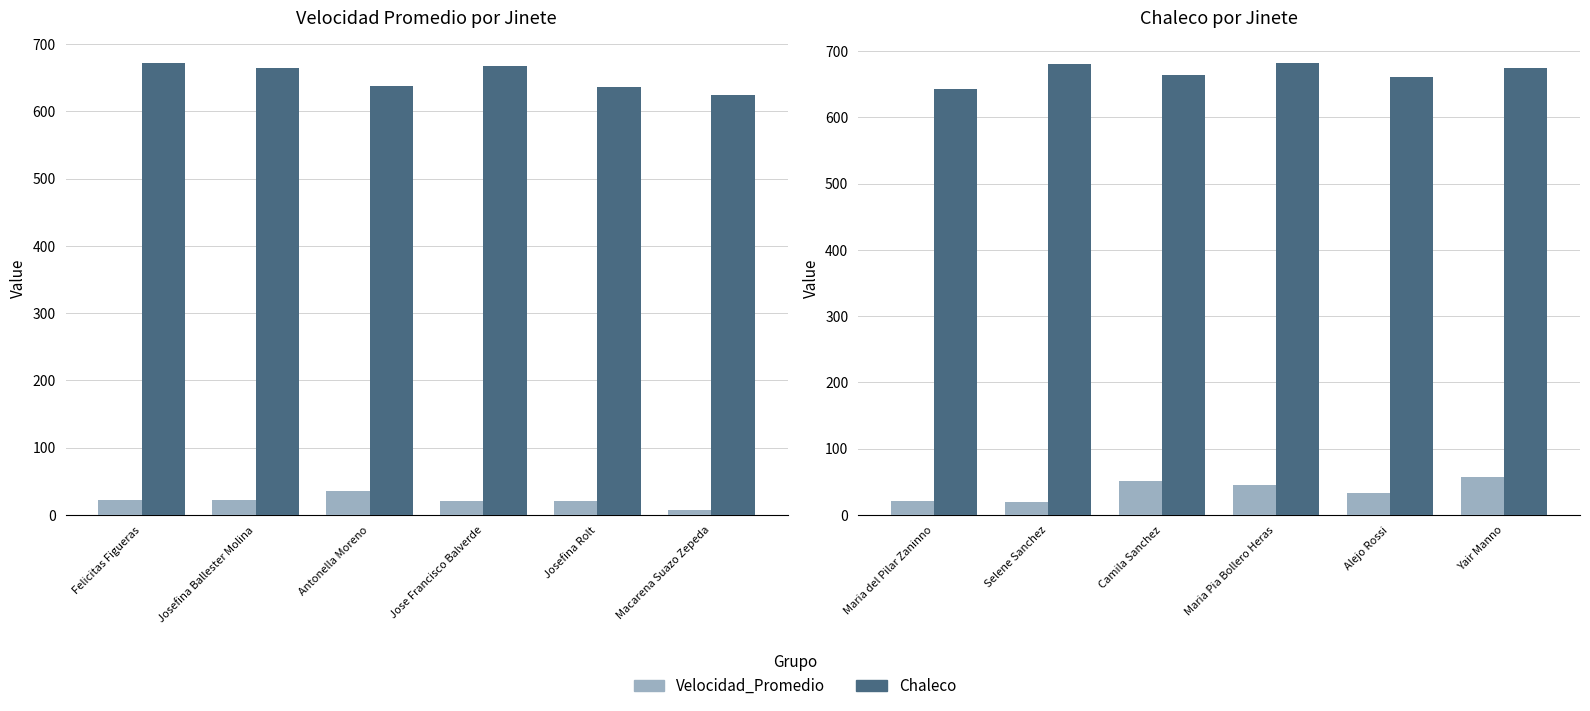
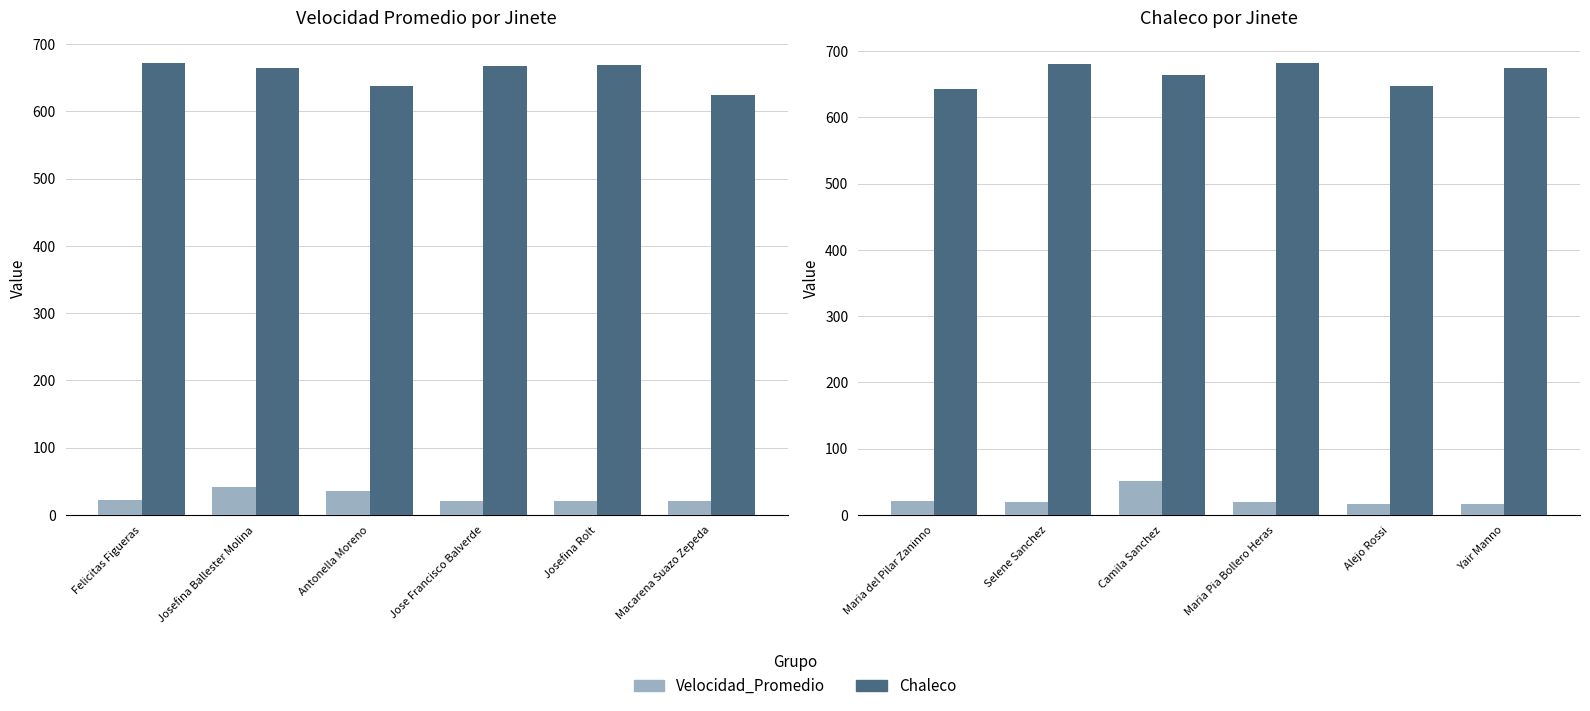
Velocidad Promedio por Jinete, Velocidad_Promedio, Josefina Ballester Molina: 20 -> 40
Velocidad Promedio por Jinete, Chaleco, Josefina Rolt: 640 -> 670
Velocidad Promedio por Jinete, Velocidad_Promedio, Macarena Suazo Zepeda: 10 -> 20
Chaleco por Jinete, Velocidad_Promedio, Maria Pia Bollero Heras: 50 -> 20
Chaleco por Jinete, Velocidad_Promedio, Alejo Rossi: 30 -> 20
Chaleco por Jinete, Chaleco, Alejo Rossi: 660 -> 650
Chaleco por Jinete, Velocidad_Promedio, Yair Manno: 60 -> 20
